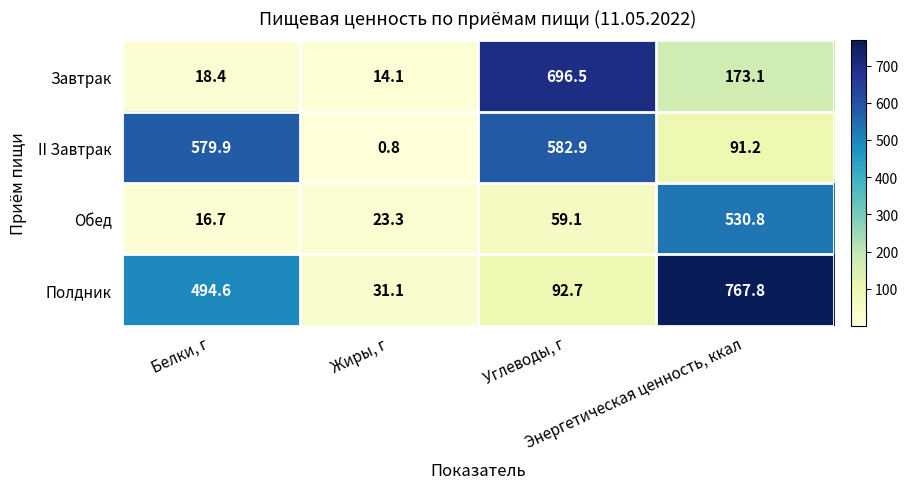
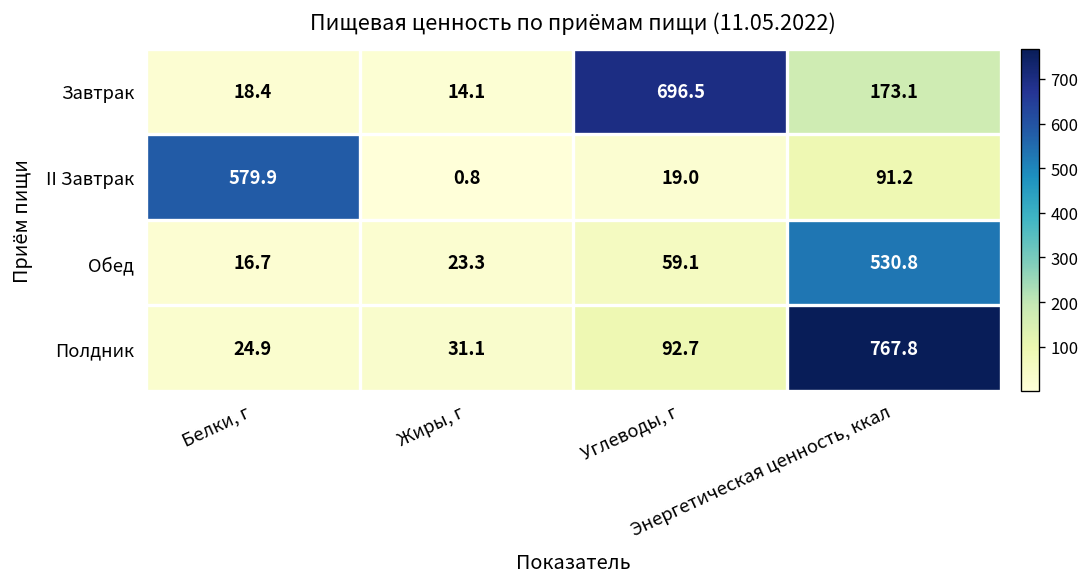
II Завтрак, Углеводы, г: 582.9 -> 19.0
Полдник, Белки, г: 494.6 -> 24.9
